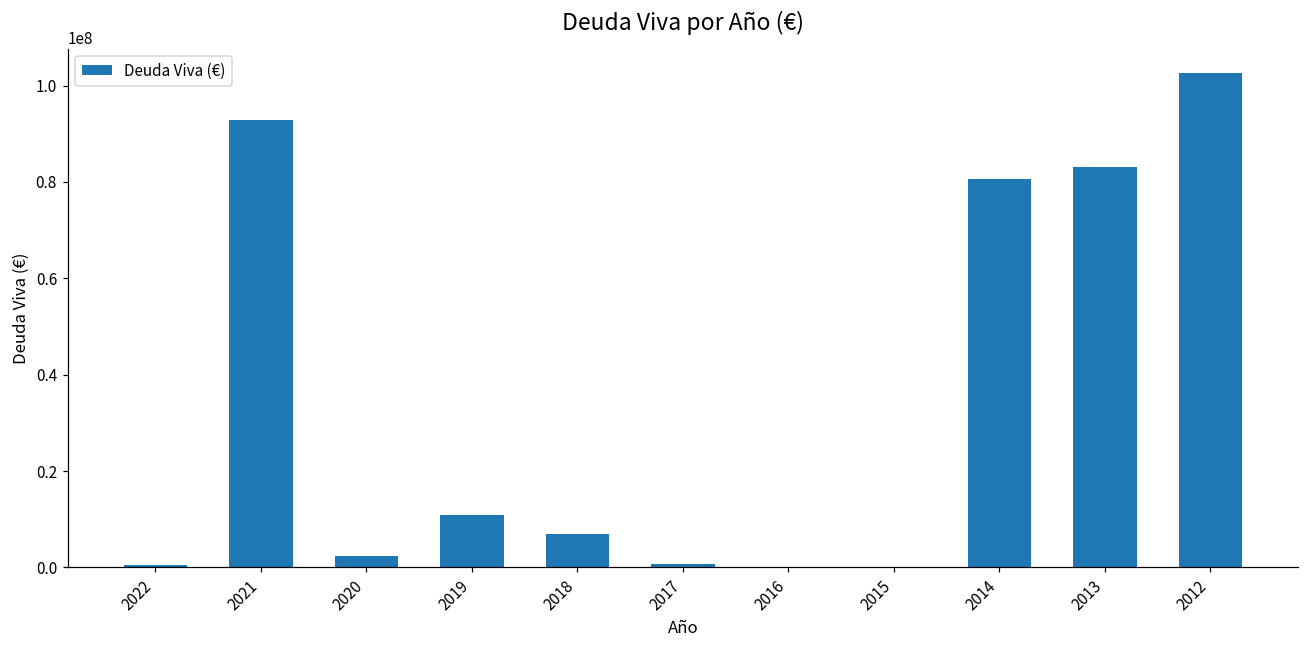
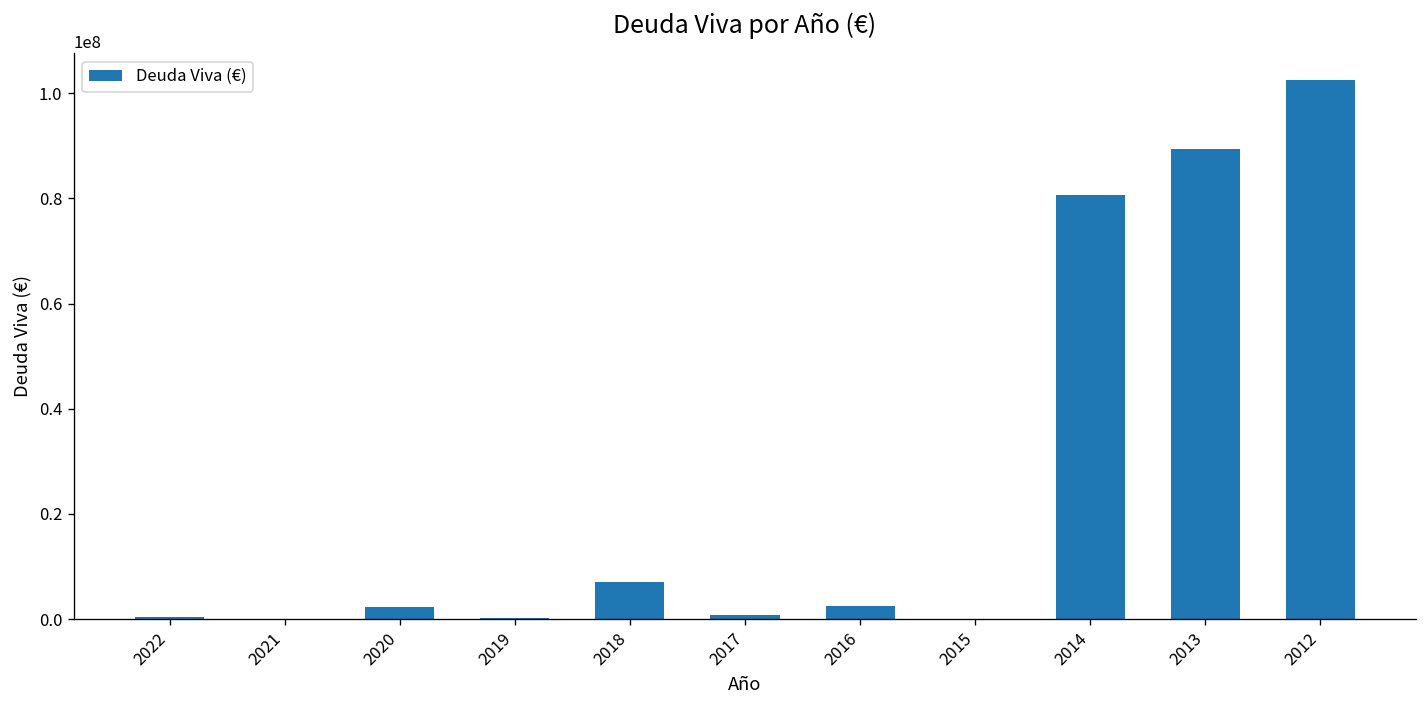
2021: 93000000 -> 0
2019: 11000000 -> 0
2016: 0 -> 2000000
2013: 83000000 -> 89000000
